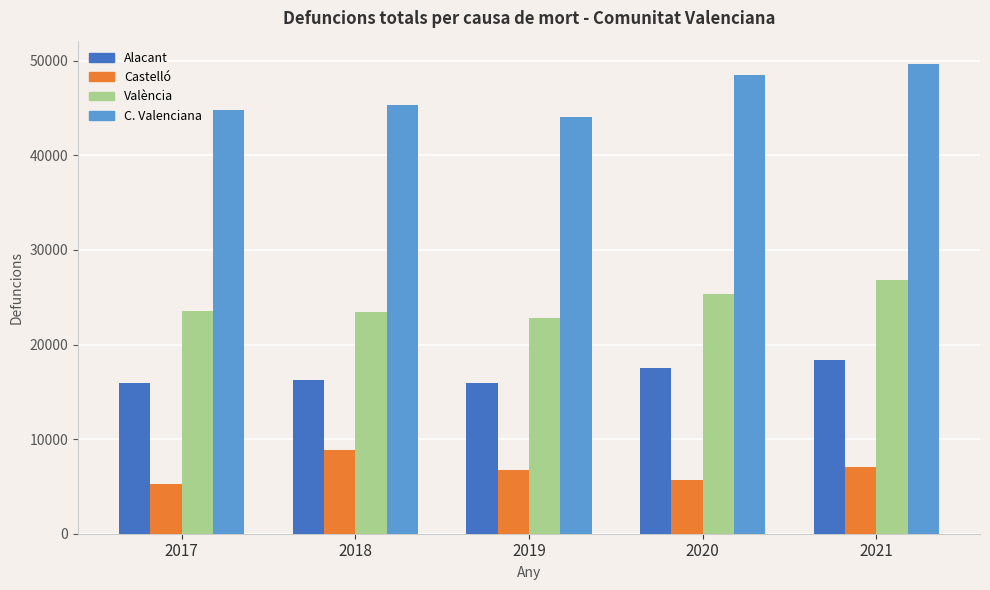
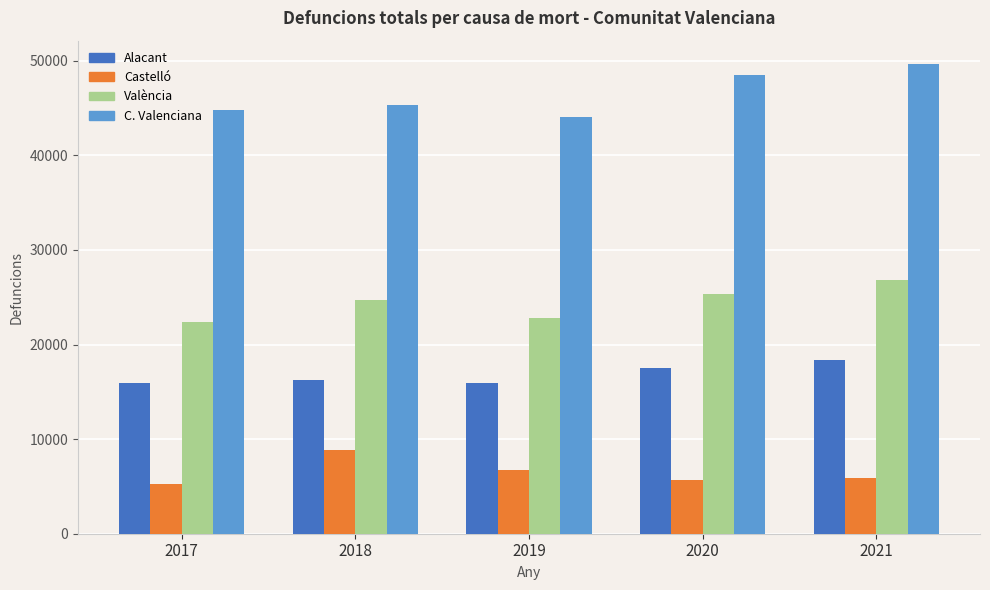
València, 2017: 24000 -> 22000
València, 2018: 23000 -> 25000
Castelló, 2021: 7000 -> 6000
